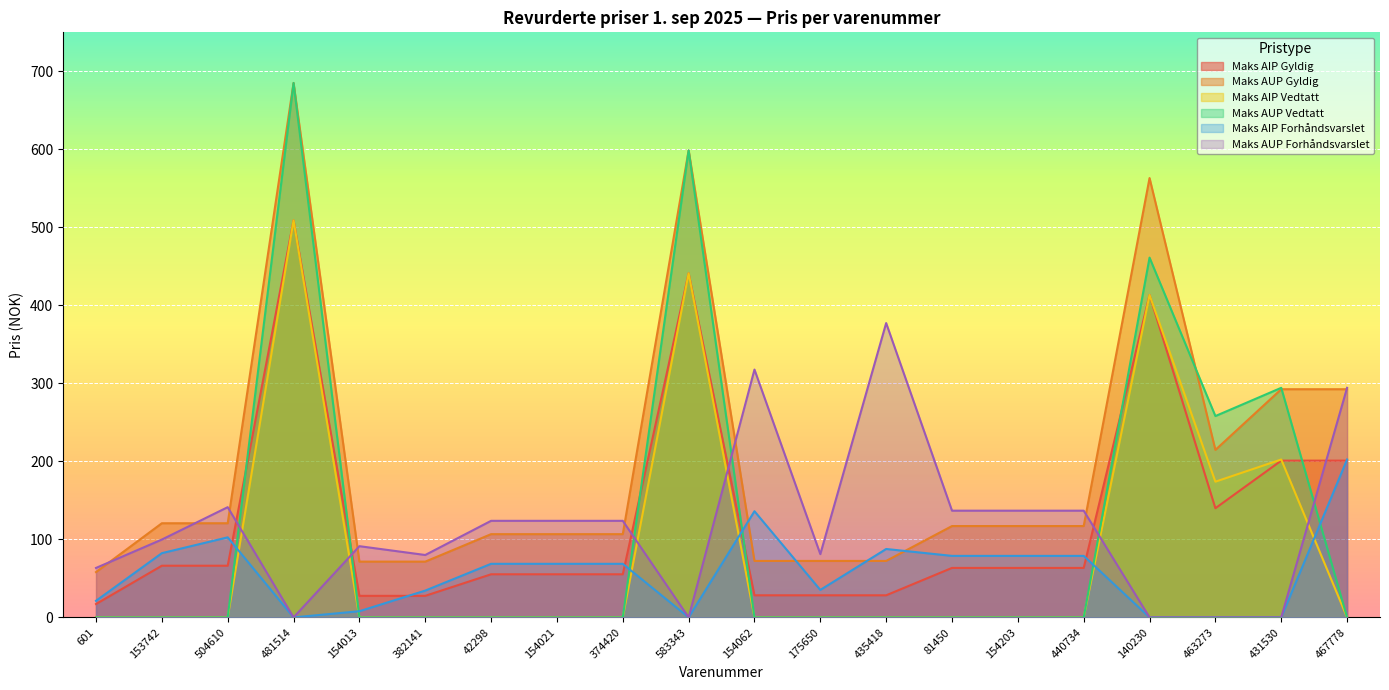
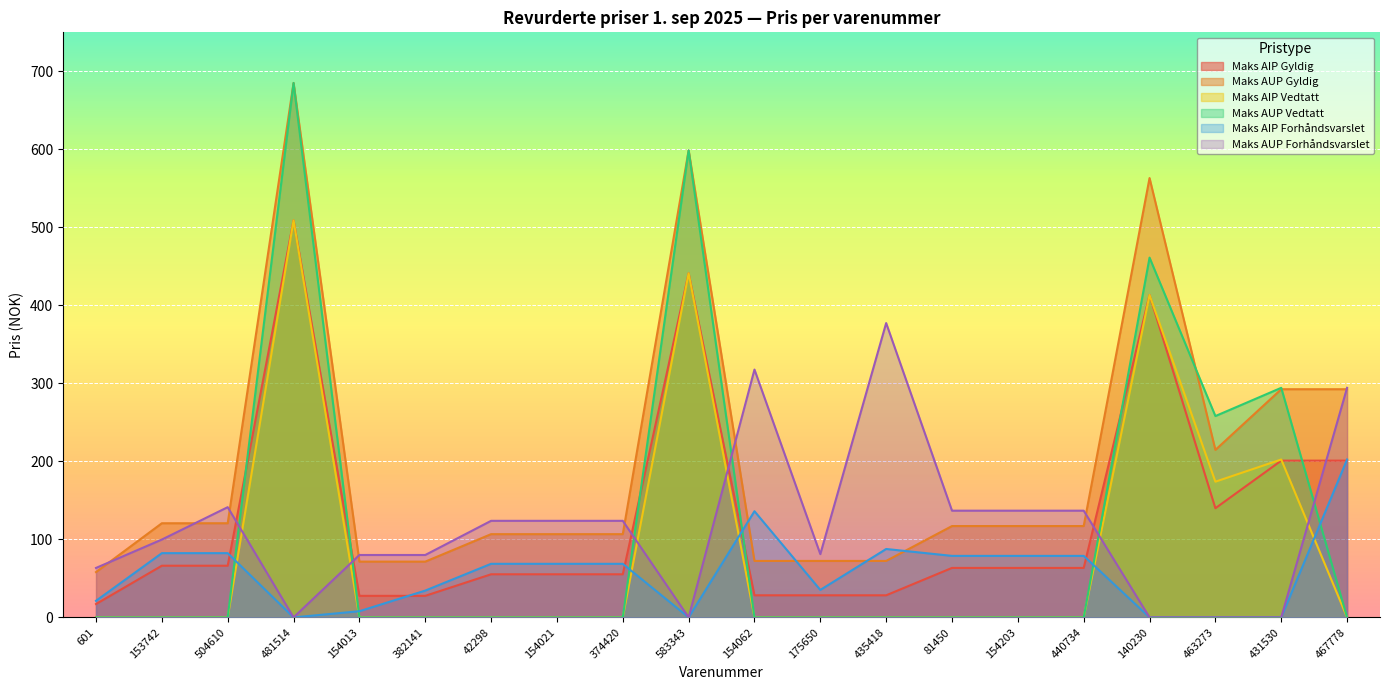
Maks AIP Forhåndsvarslet, 504610: 100 -> 80
Maks AUP Forhåndsvarslet, 154013: 90 -> 80
